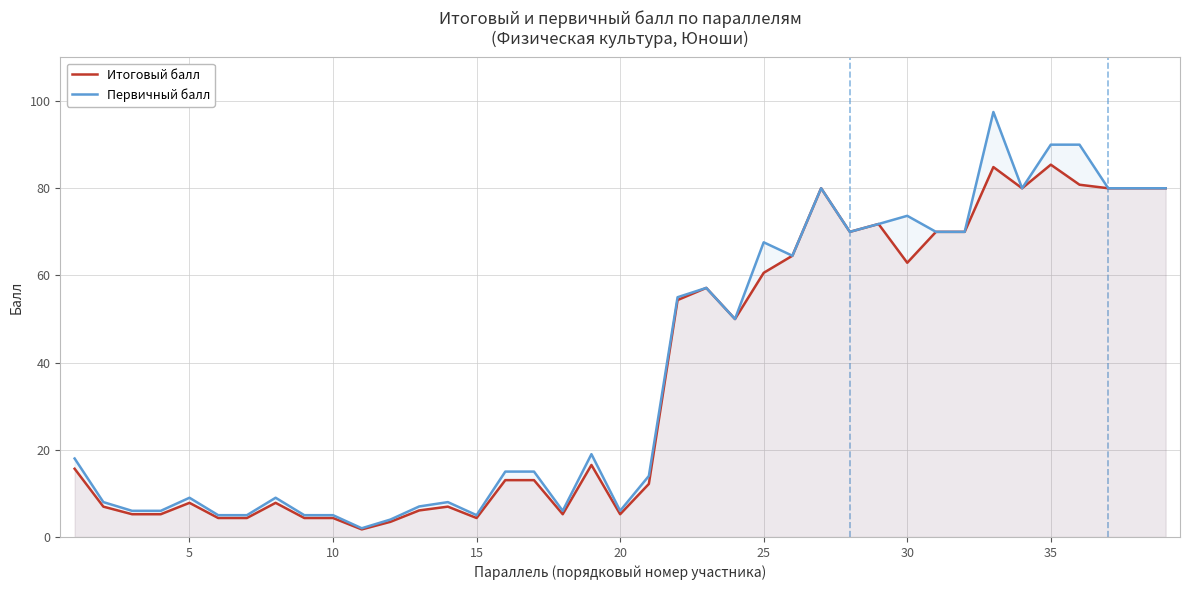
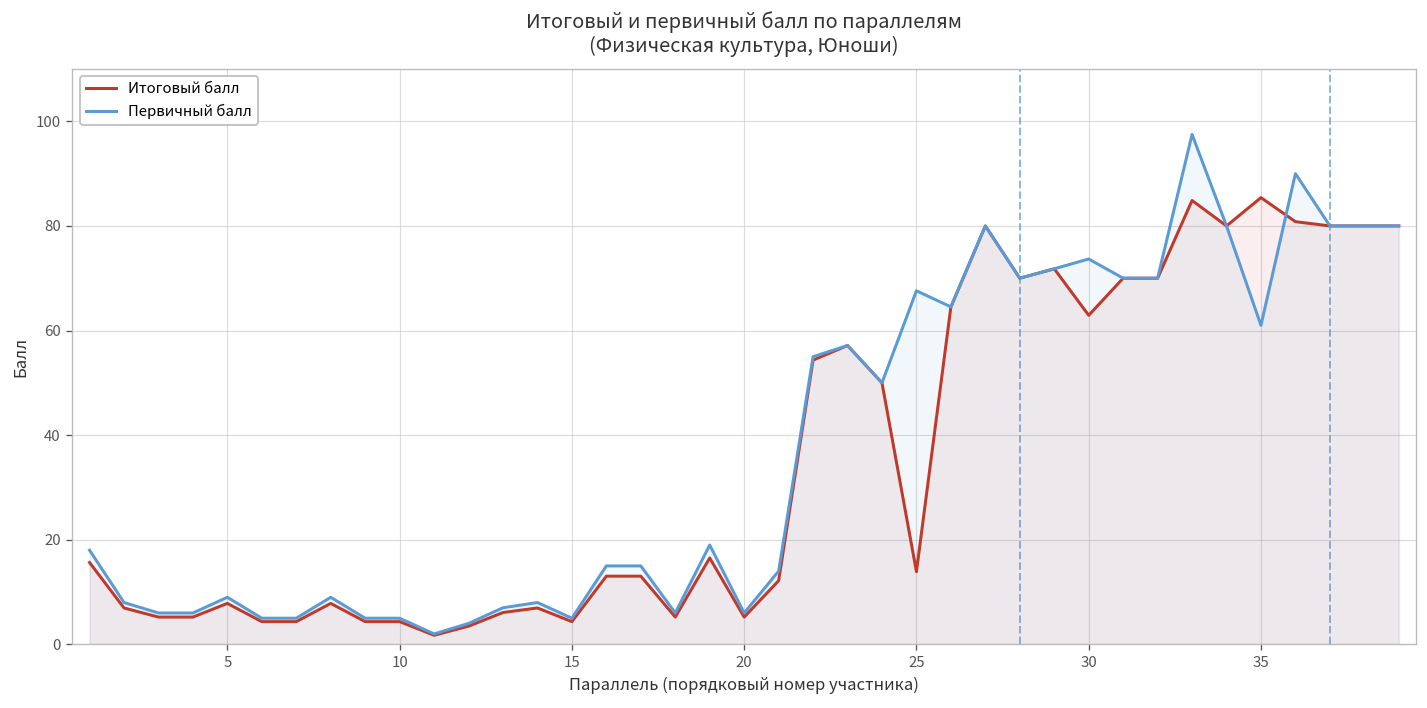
Итоговый балл, 25: 61 -> 14
Первичный балл, 35: 90 -> 61
